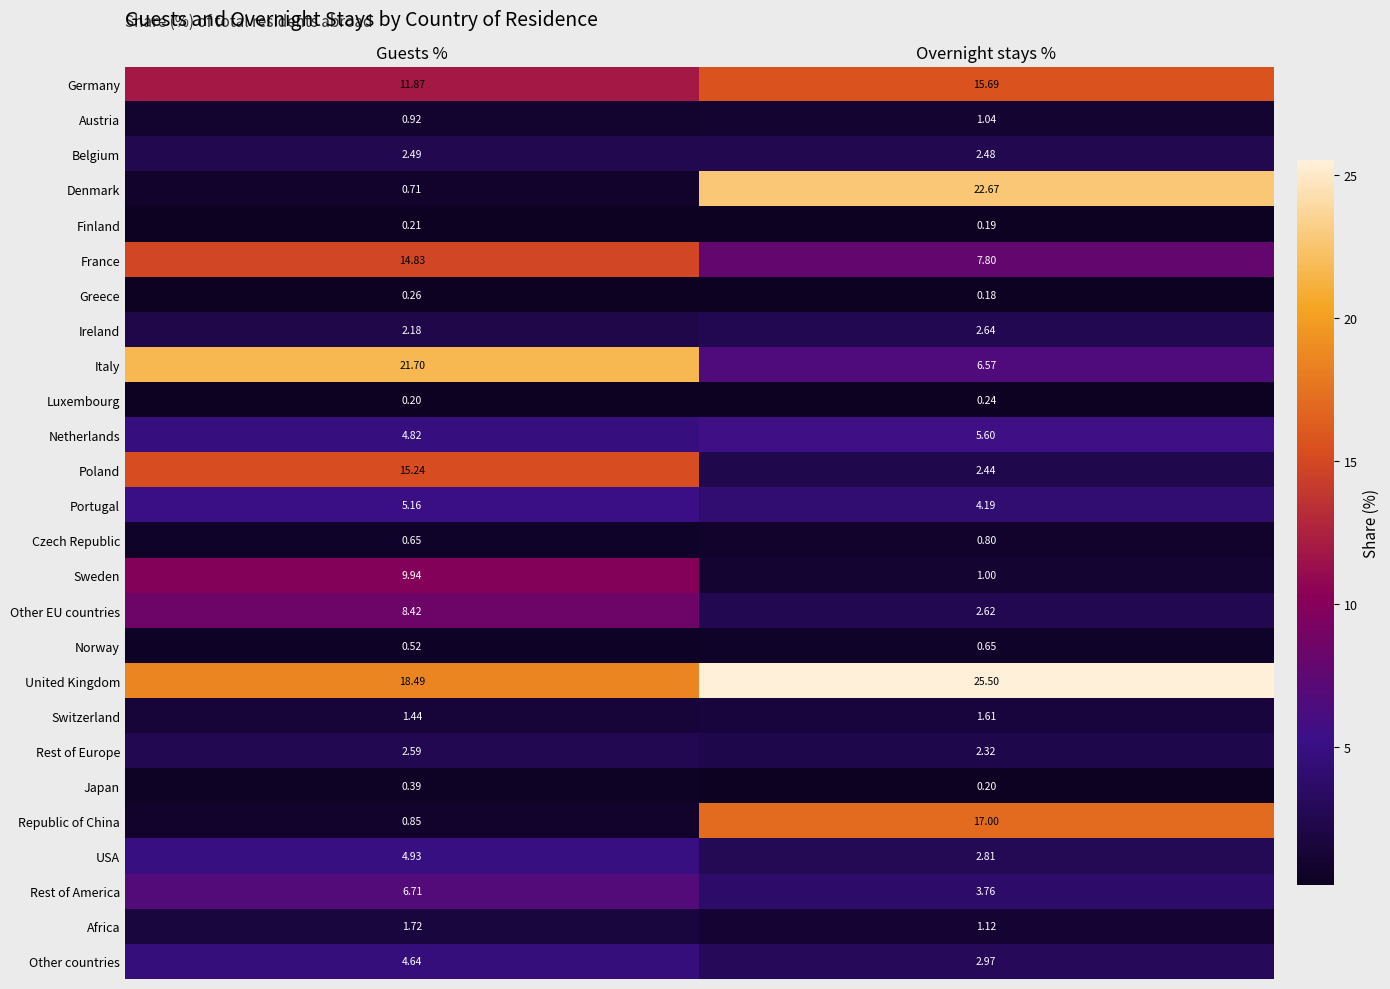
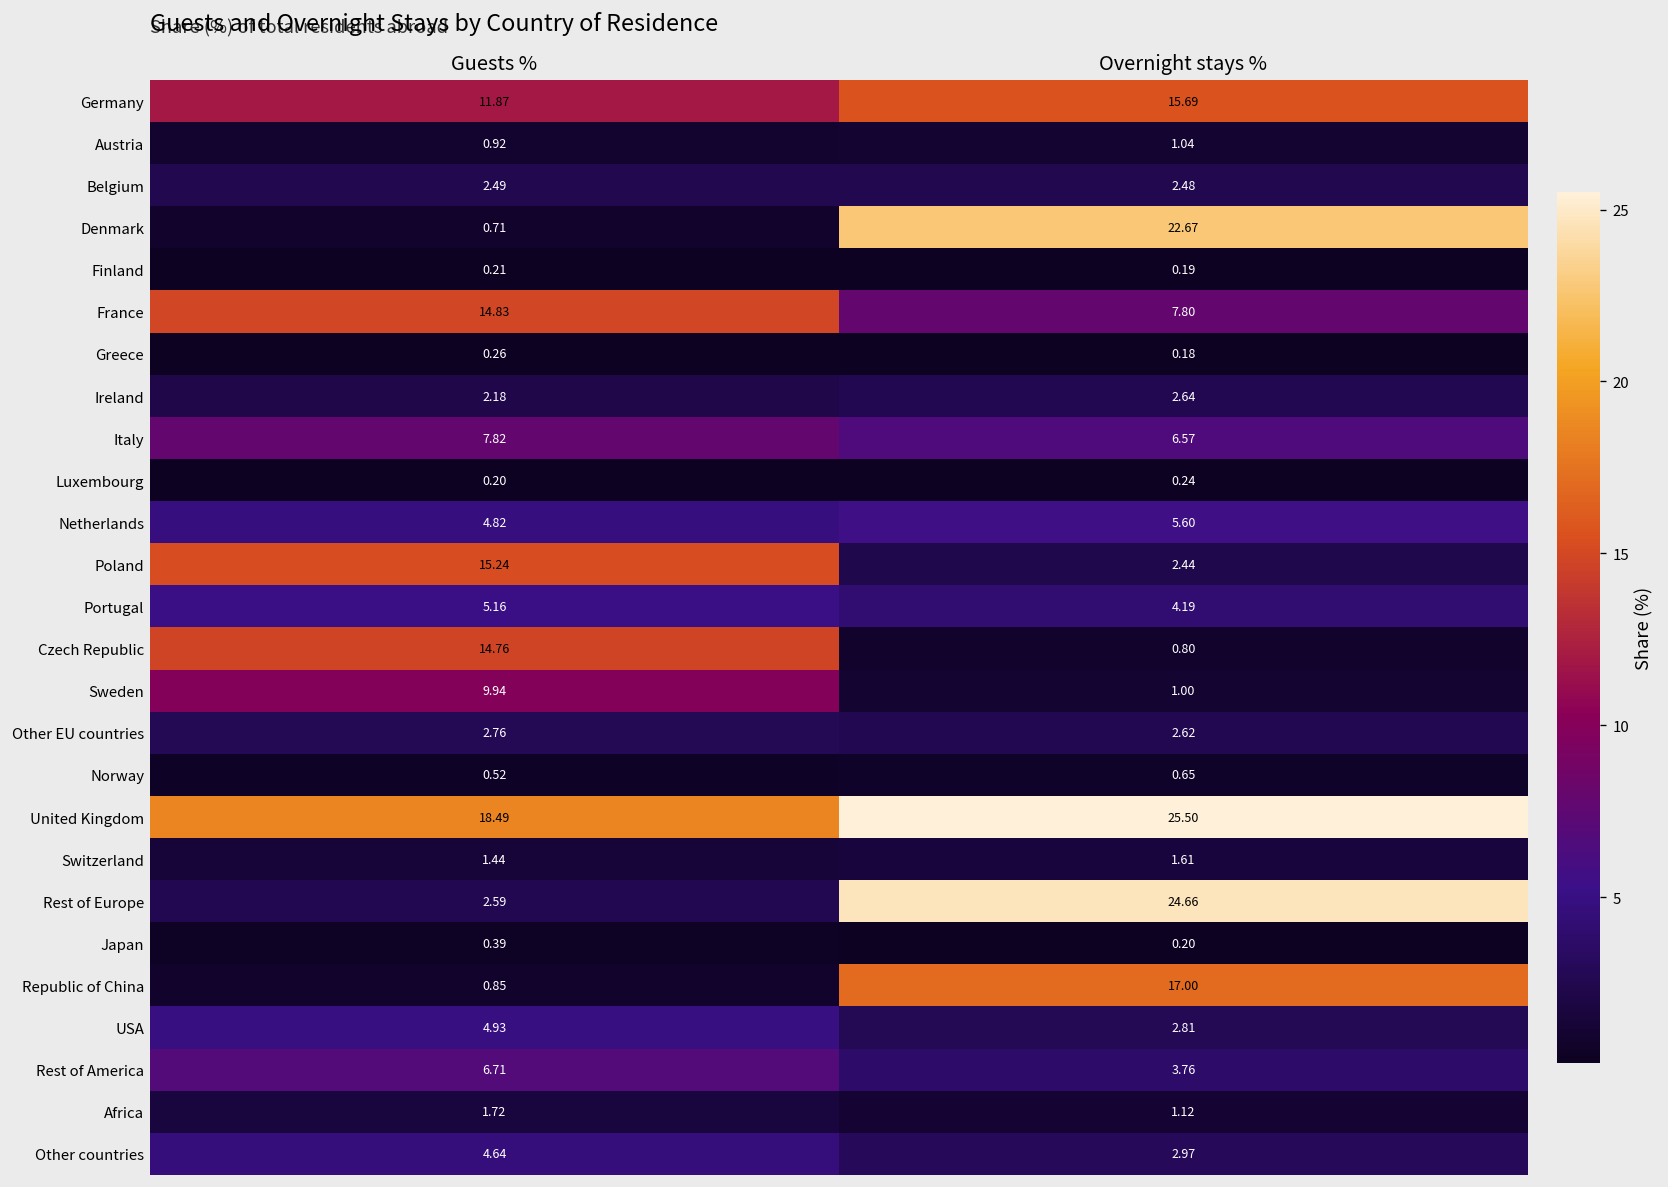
Italy, Guests %: 21.70 -> 7.82
Czech Republic, Guests %: 0.65 -> 14.76
Other EU countries, Guests %: 8.42 -> 2.76
Rest of Europe, Overnight stays %: 2.32 -> 24.66
